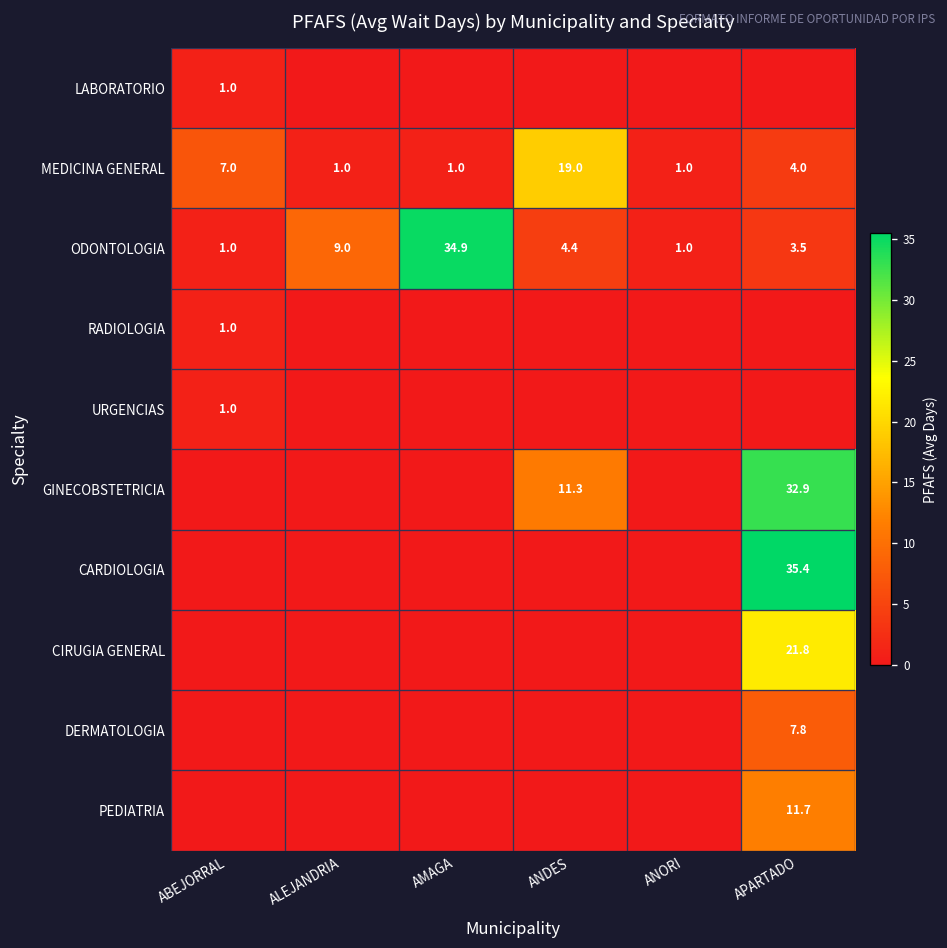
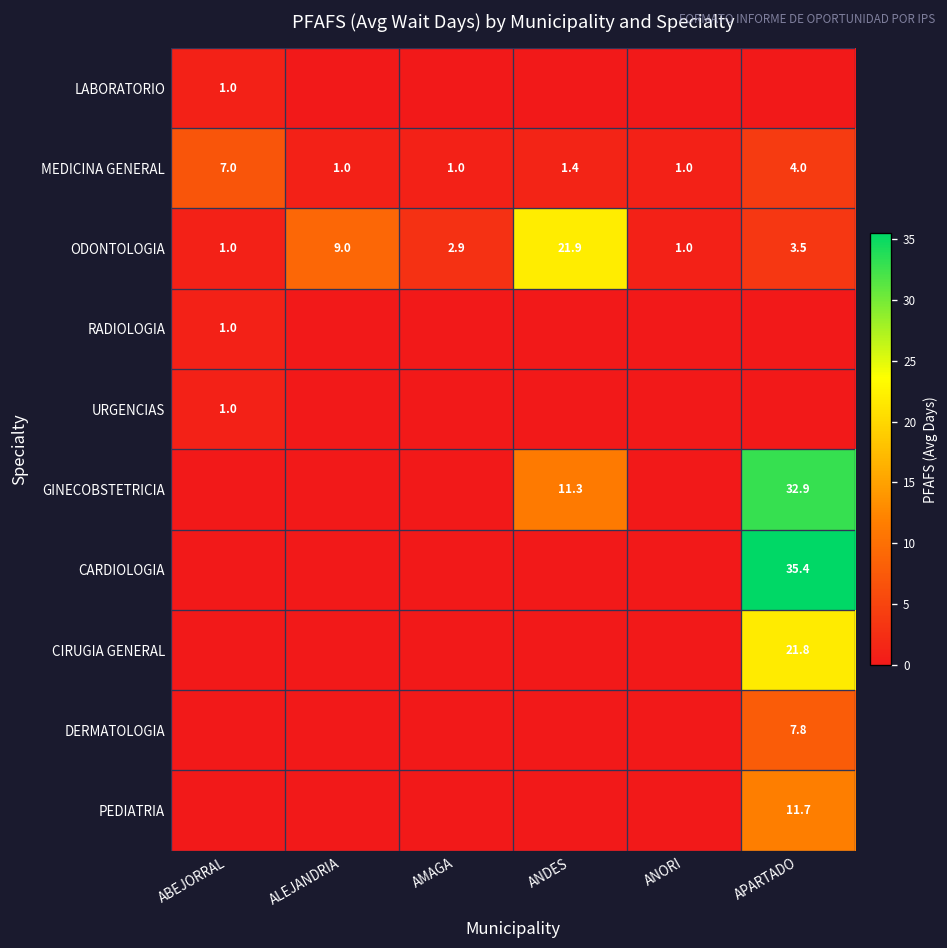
MEDICINA GENERAL, ANDES: 19.0 -> 1.4
ODONTOLOGIA, AMAGA: 34.9 -> 2.9
ODONTOLOGIA, ANDES: 4.4 -> 21.9
